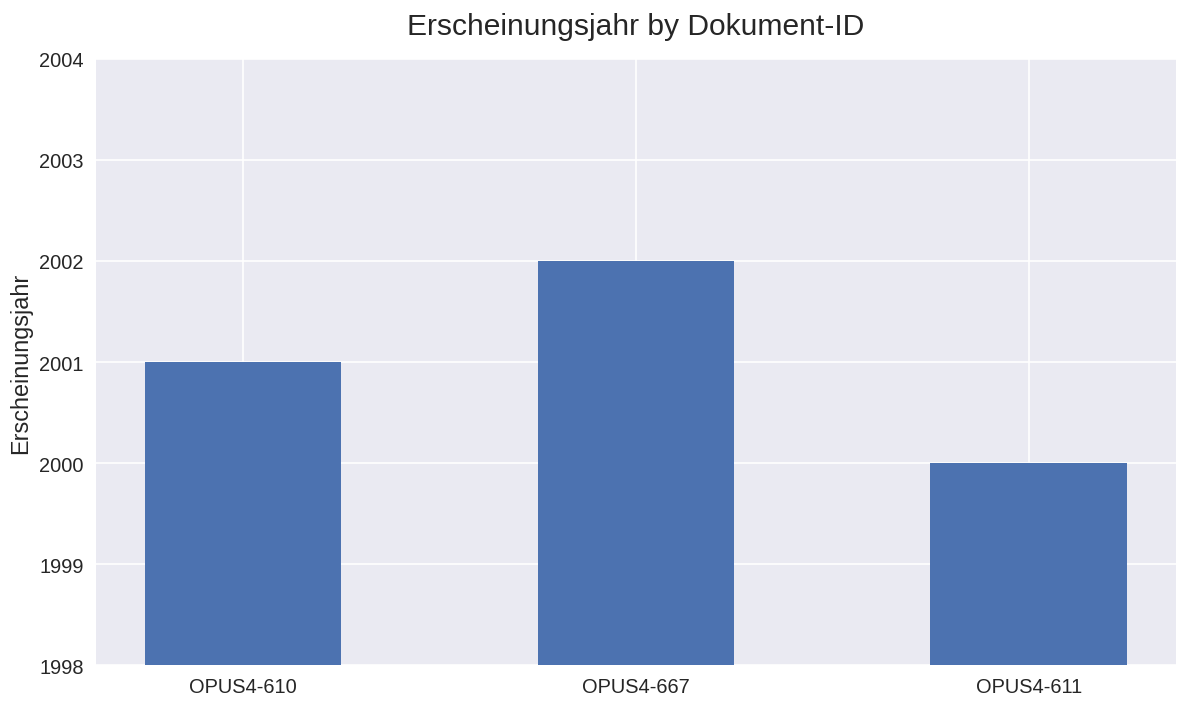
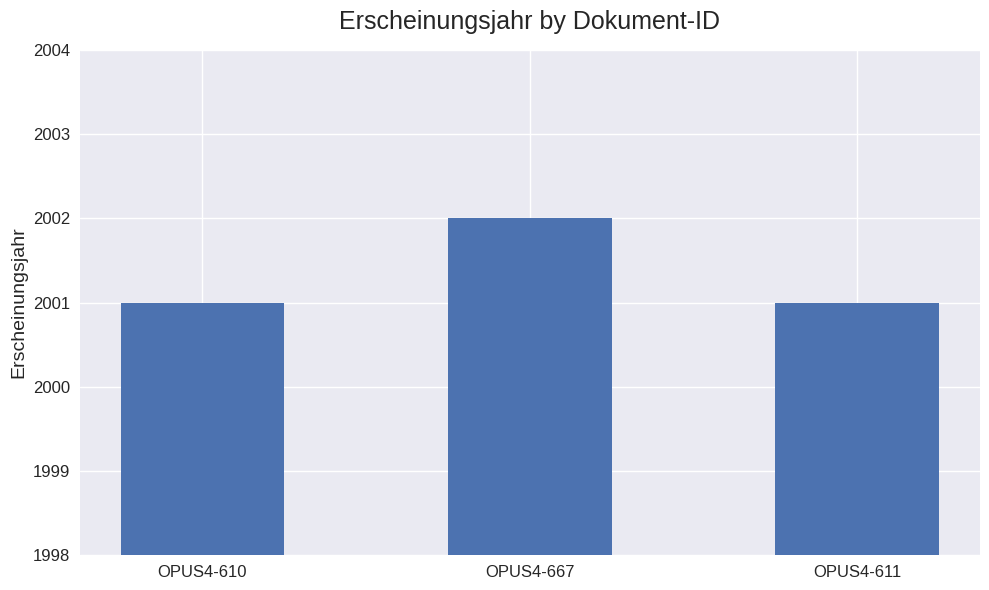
OPUS4-611: 2000 -> 2001
